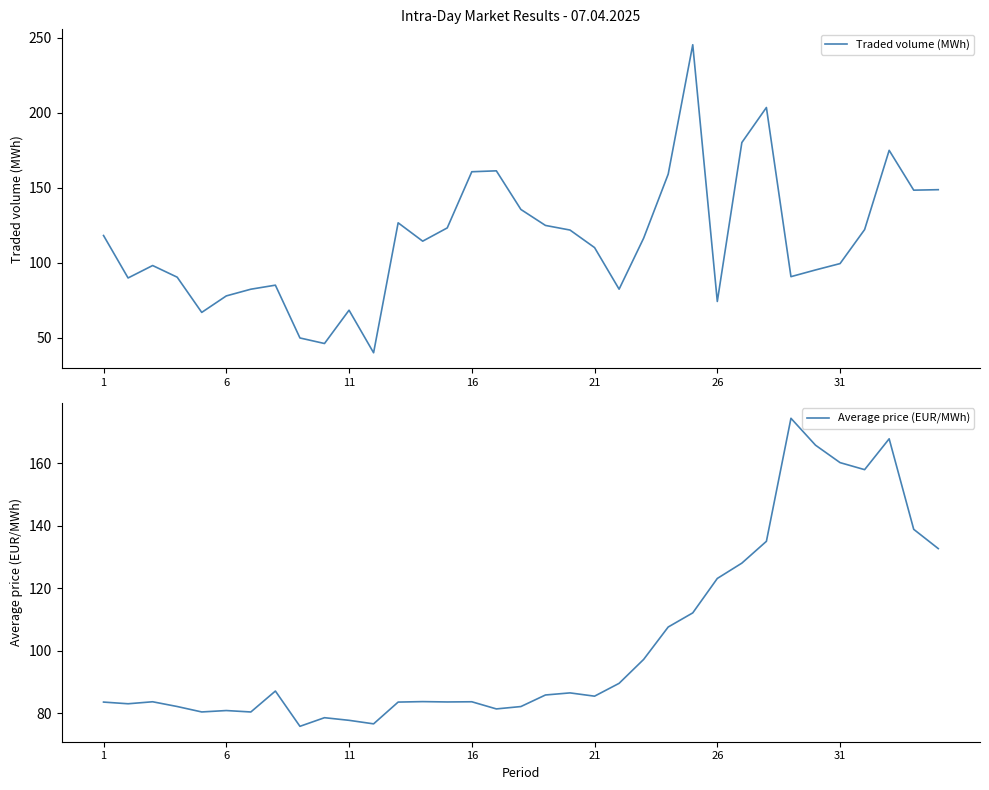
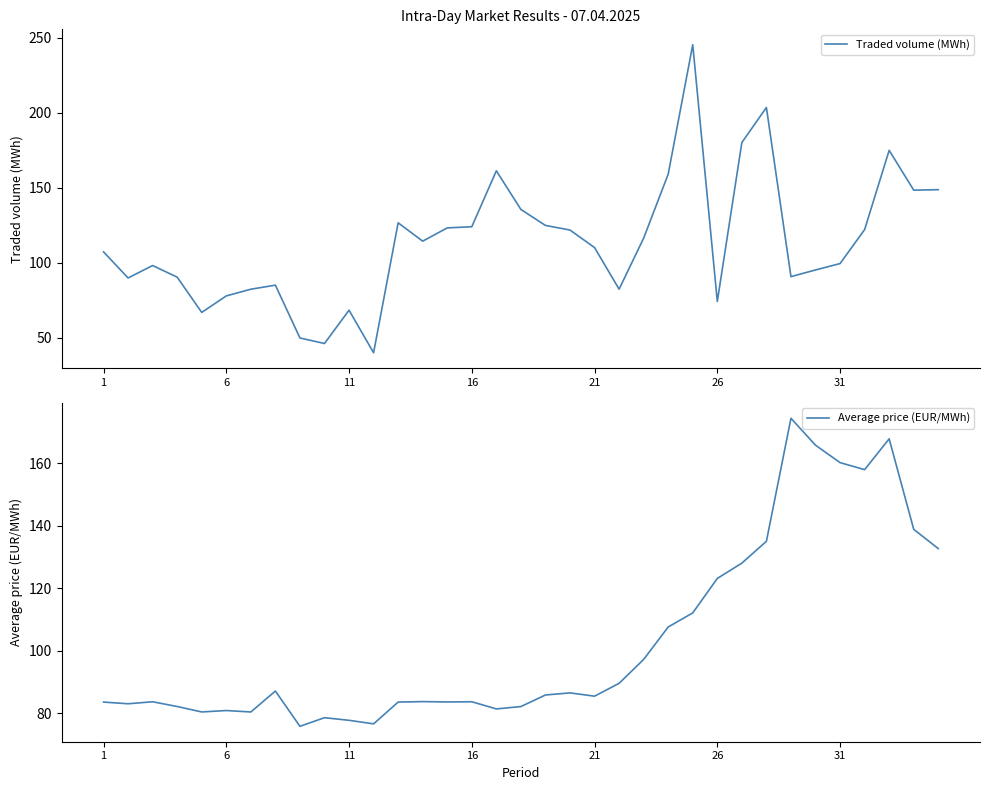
Intra-Day Market Results - 07.04.2025, 1: 118 -> 107
Intra-Day Market Results - 07.04.2025, 16: 161 -> 124
